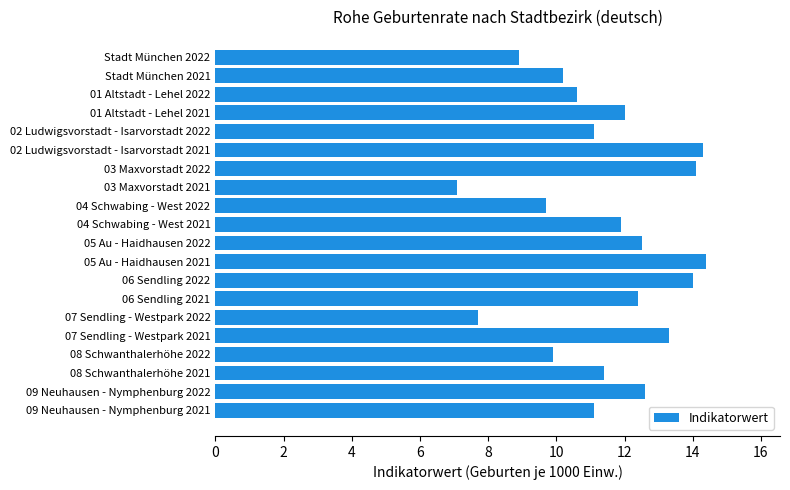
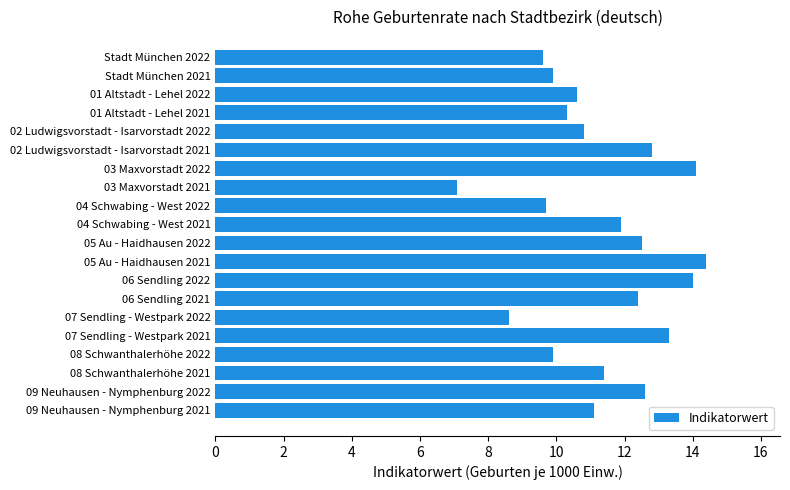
Stadt München 2022: 8.9 -> 9.6
Stadt München 2021: 10.2 -> 9.9
01 Altstadt - Lehel 2021: 12.0 -> 10.3
02 Ludwigsvorstadt - Isarvorstadt 2022: 11.1 -> 10.8
02 Ludwigsvorstadt - Isarvorstadt 2021: 14.3 -> 12.8
07 Sendling - Westpark 2022: 7.7 -> 8.6
